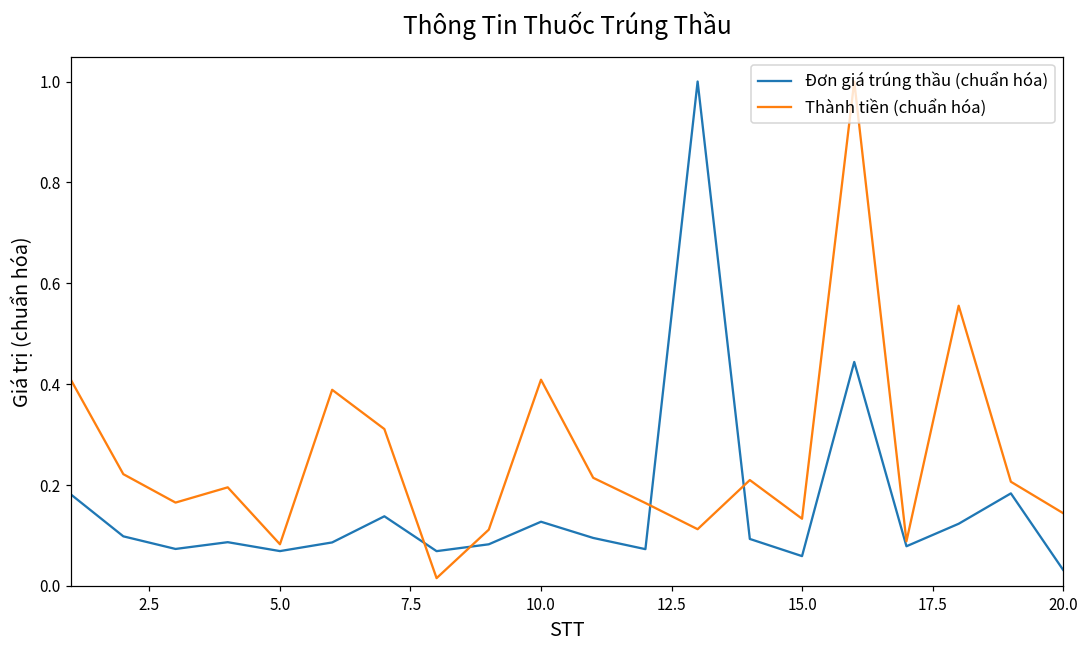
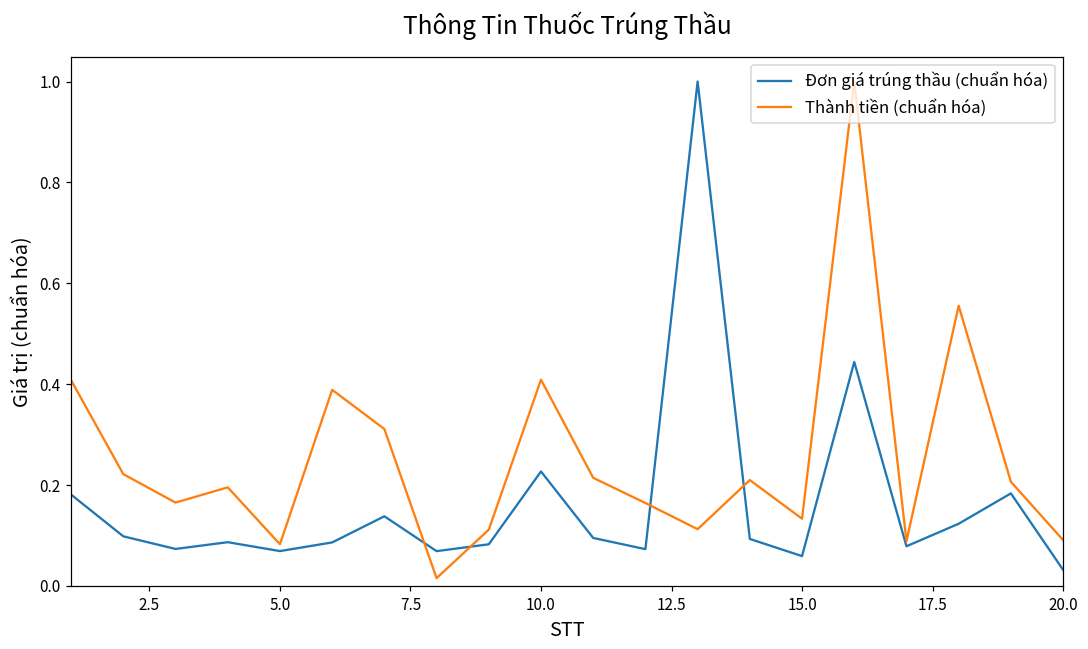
Đơn giá trúng thầu (chuẩn hóa), 10.0: 0.13 -> 0.23
Thành tiền (chuẩn hóa), 20.0: 0.14 -> 0.09
